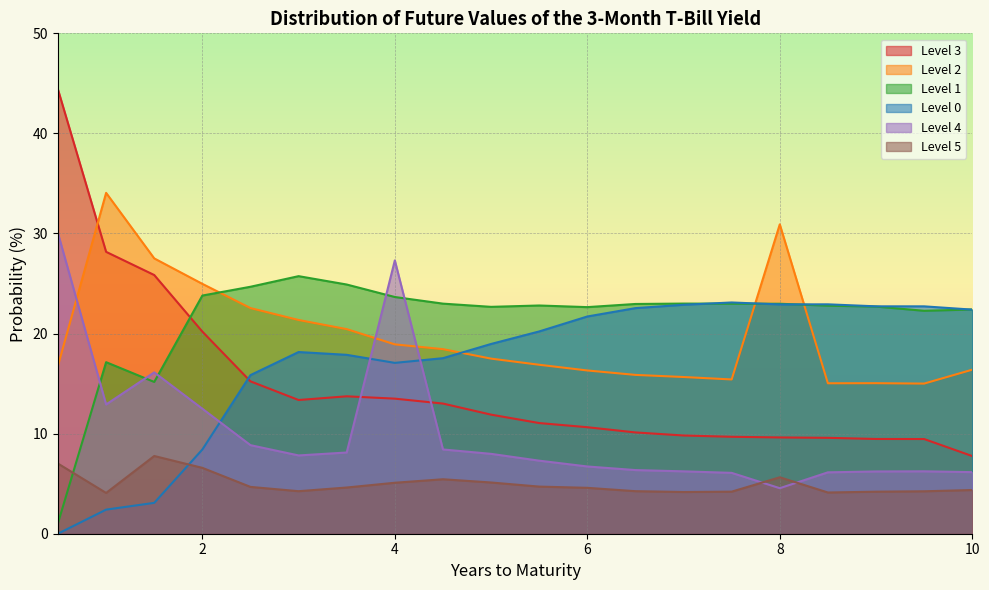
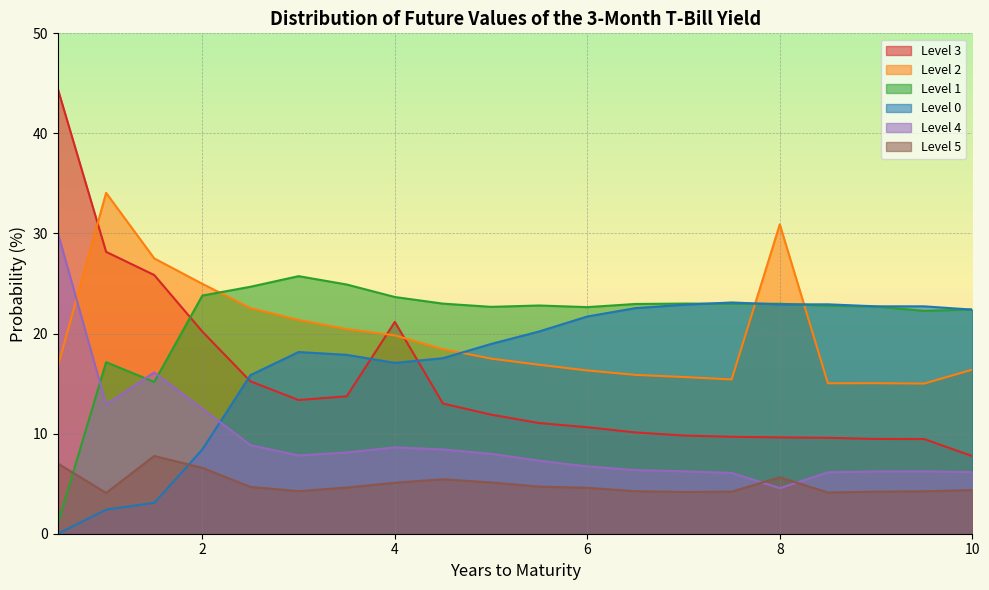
Level 3, 4: 13.5 -> 21.2
Level 2, 4: 18.9 -> 19.8
Level 4, 4: 27.3 -> 8.6
